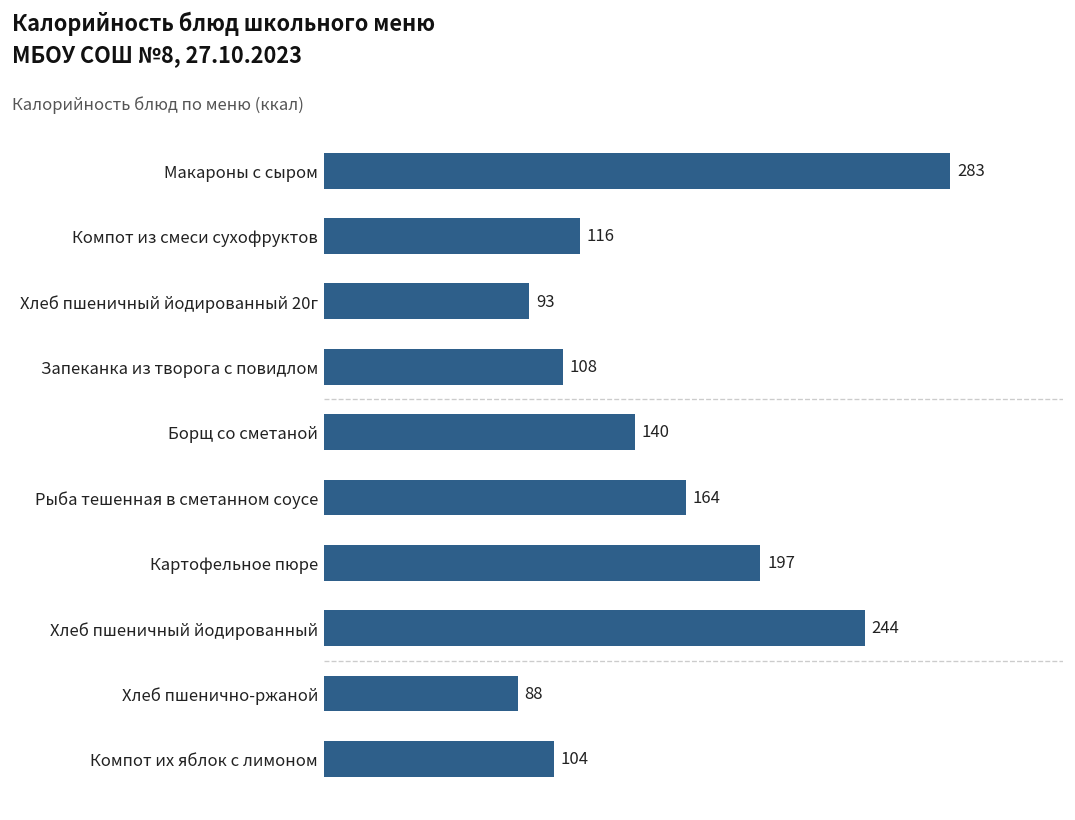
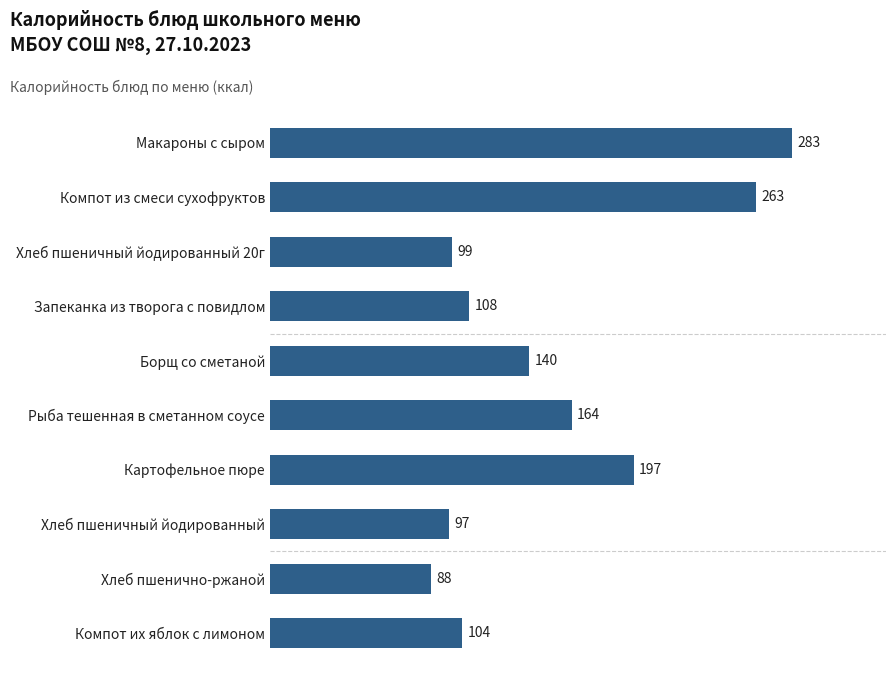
Компот из смеси сухофруктов: 116 -> 263
Хлеб пшеничный йодированный 20г: 93 -> 99
Хлеб пшеничный йодированный: 244 -> 97
